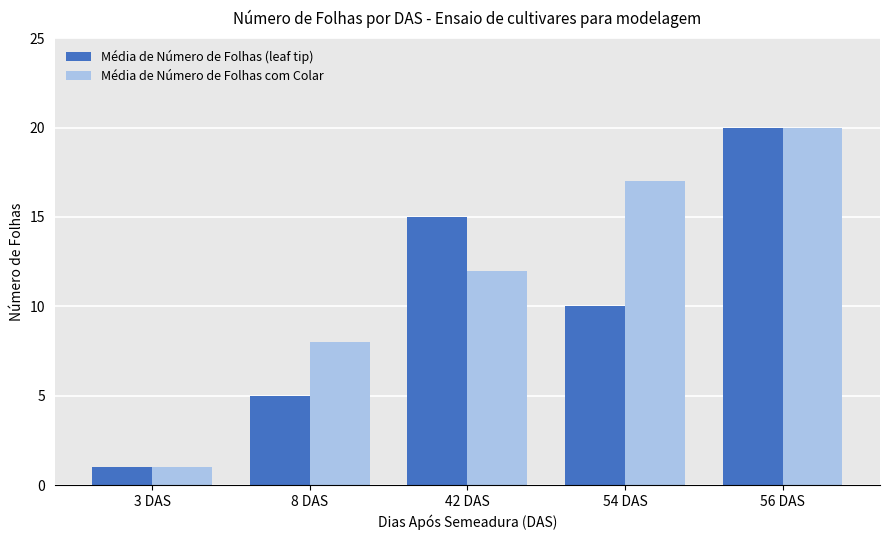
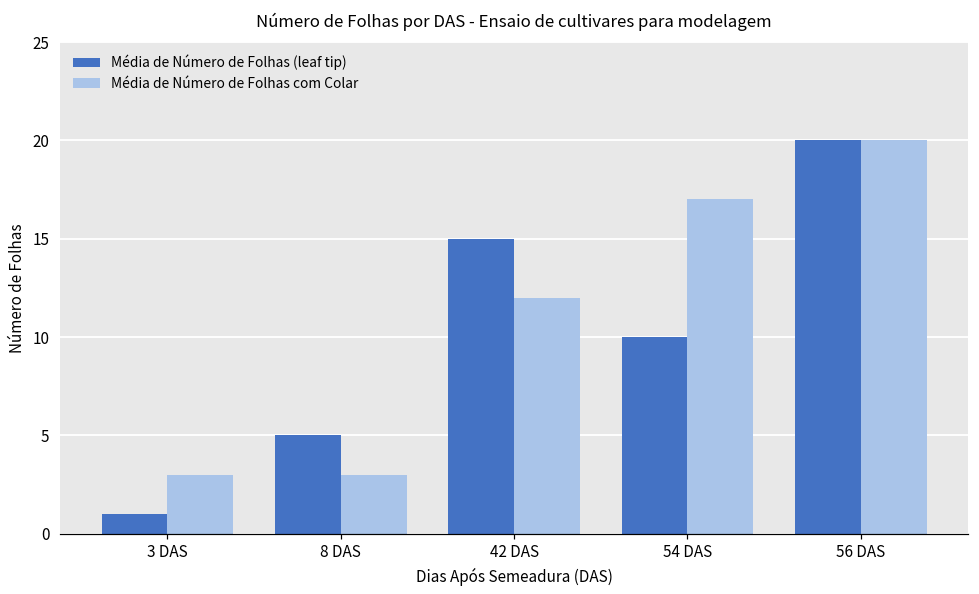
Média de Número de Folhas com Colar, 3 DAS: 1 -> 3
Média de Número de Folhas com Colar, 8 DAS: 8 -> 3
